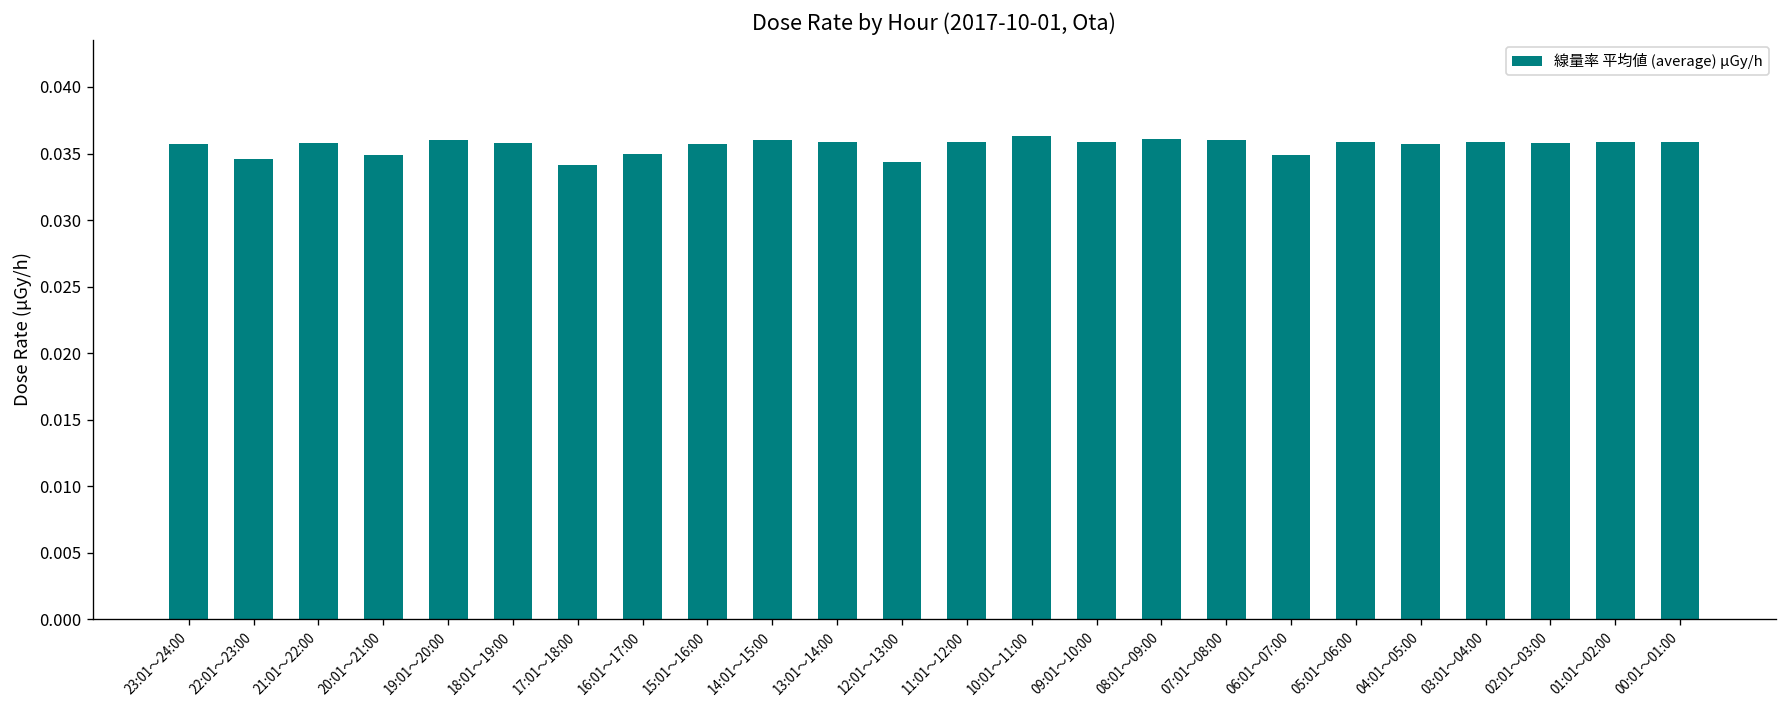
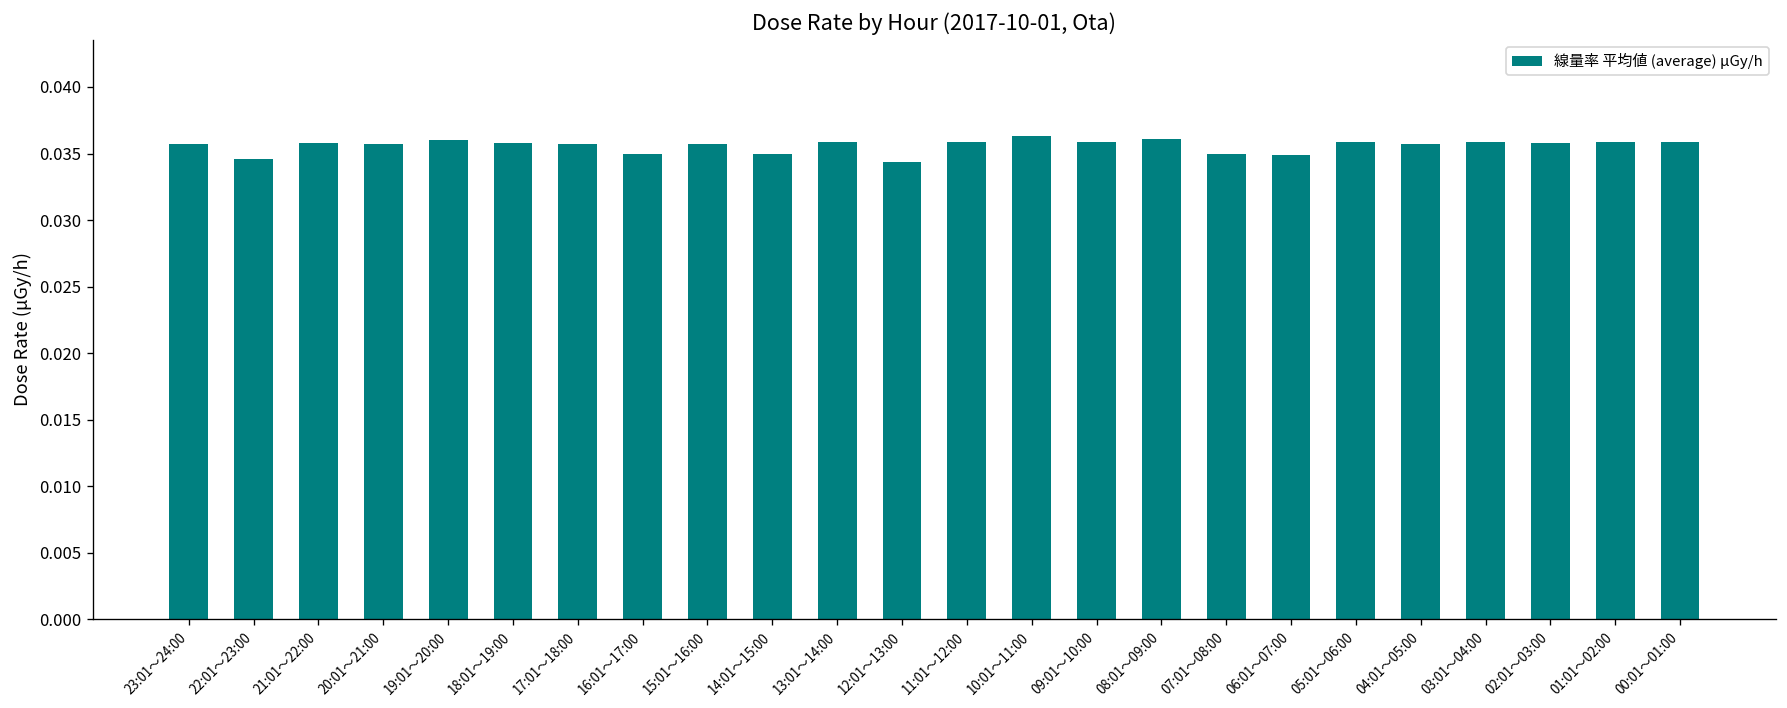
20:01～21:00: 0.0349 -> 0.0357
17:01～18:00: 0.0341 -> 0.0357
14:01～15:00: 0.036 -> 0.035
07:01～08:00: 0.036 -> 0.035
